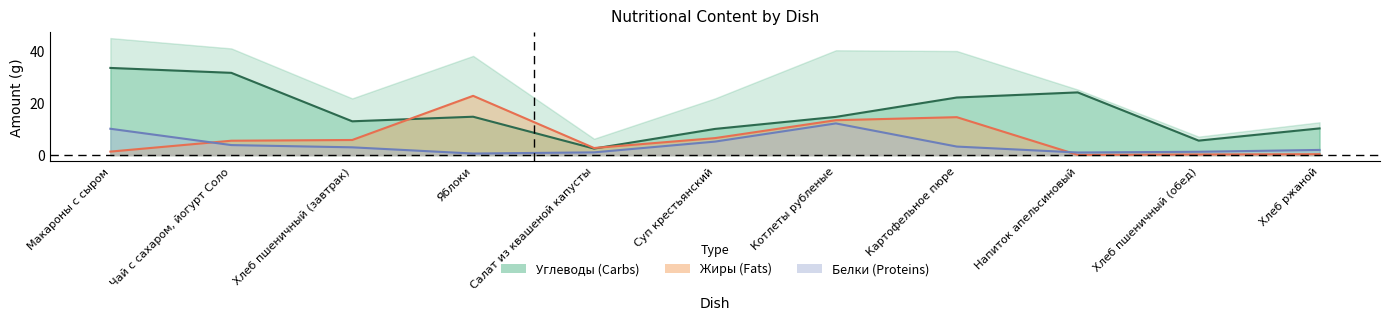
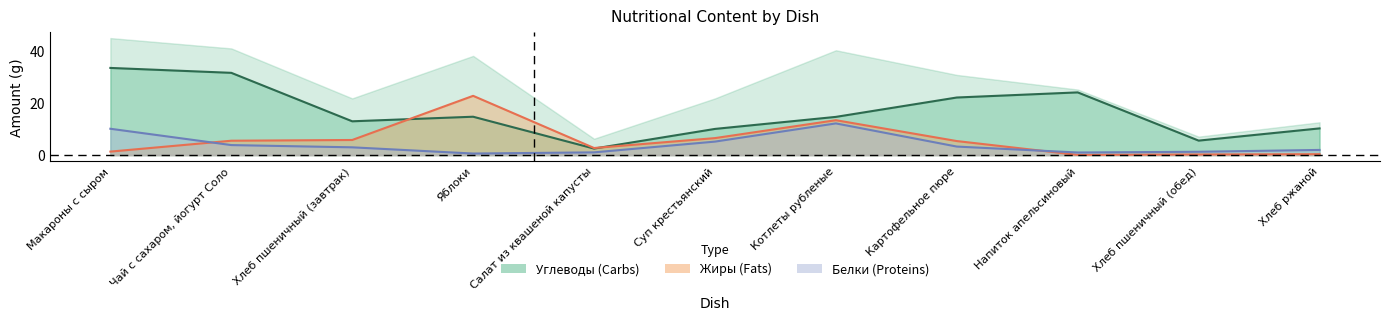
Жиры (Fats), Картофельное пюре: 15 -> 5
